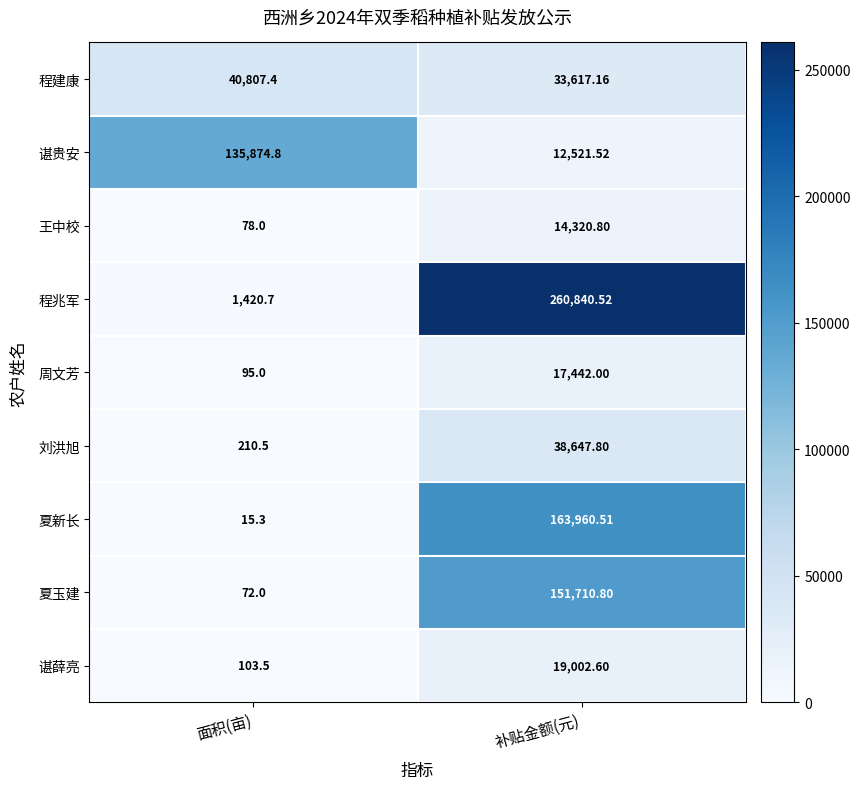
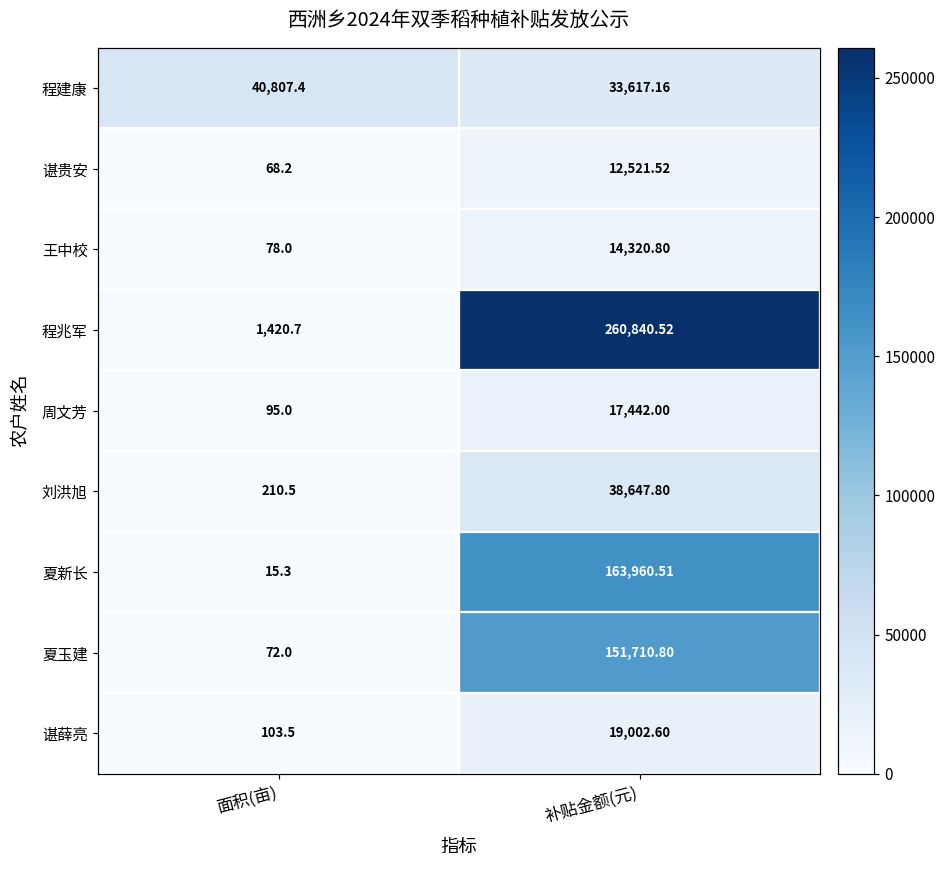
谌贵安, 面积(亩): 135,874.8 -> 68.2
